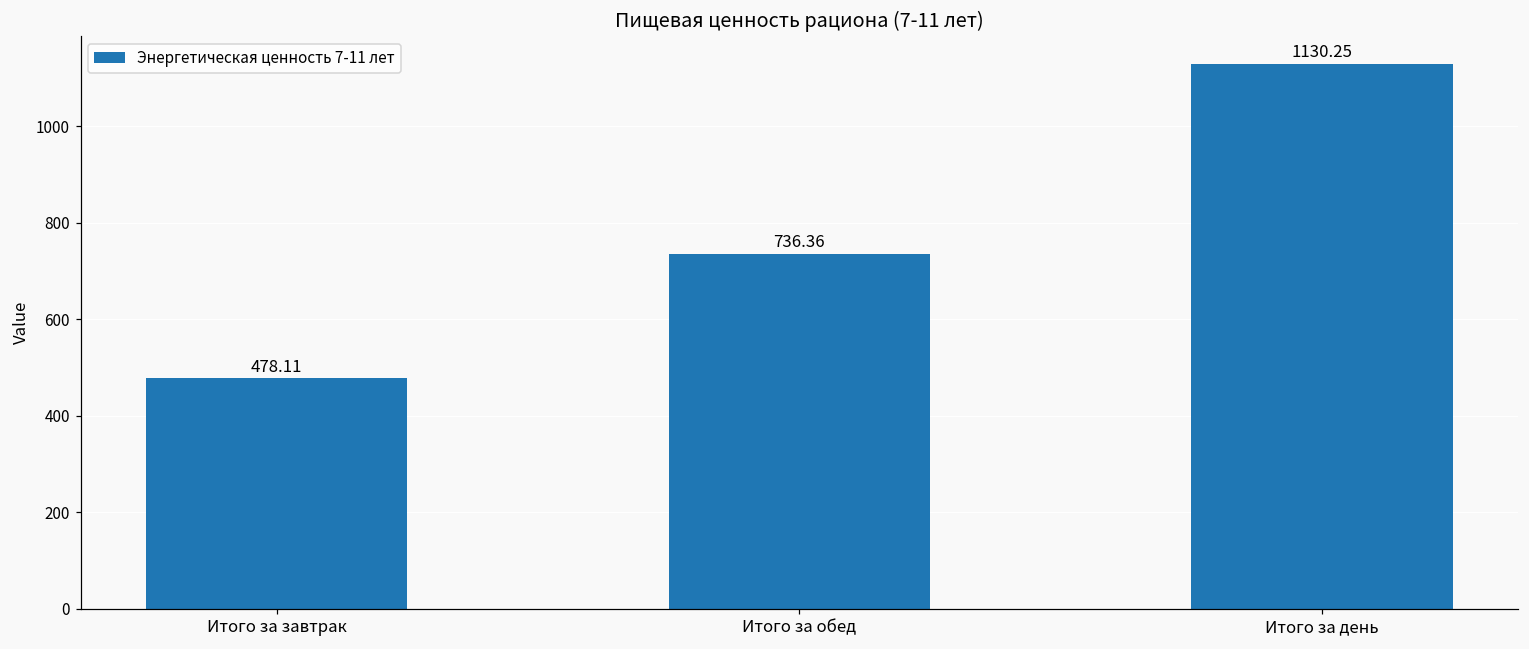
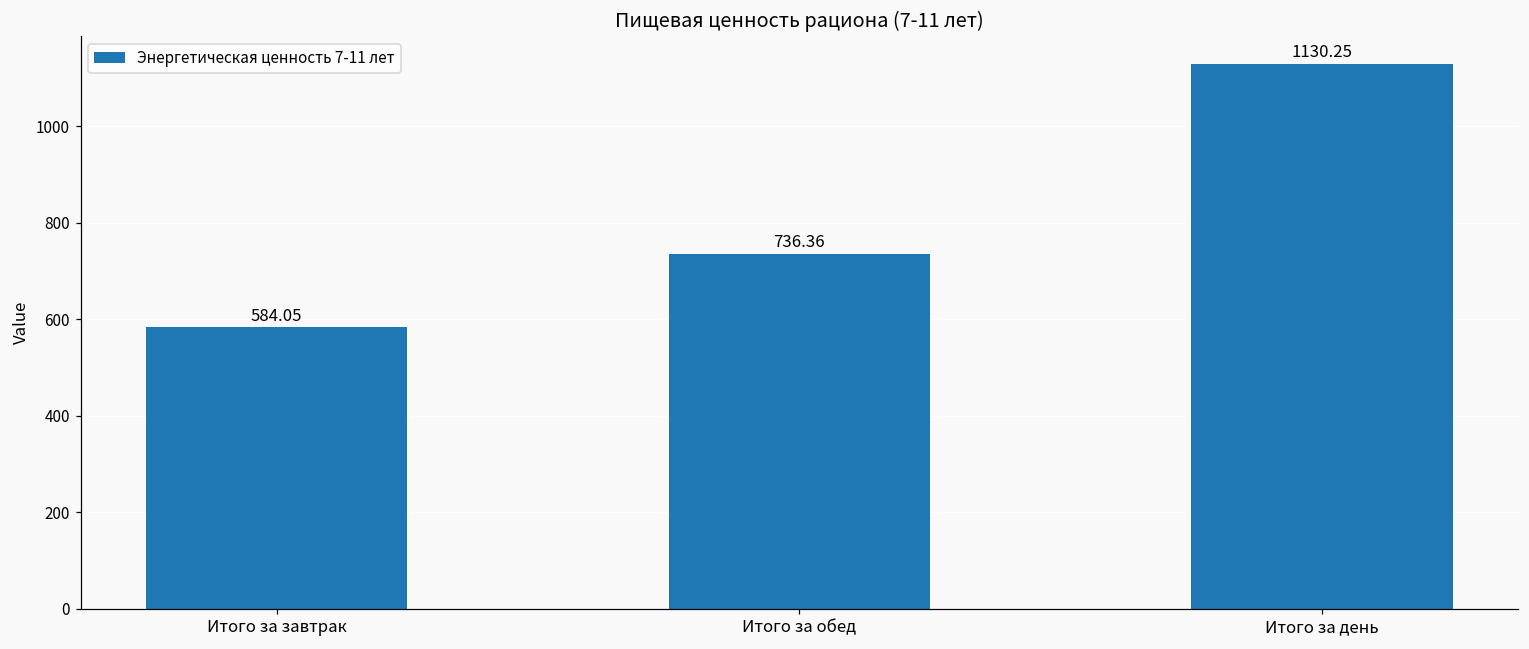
Итого за завтрак: 478.11 -> 584.05
